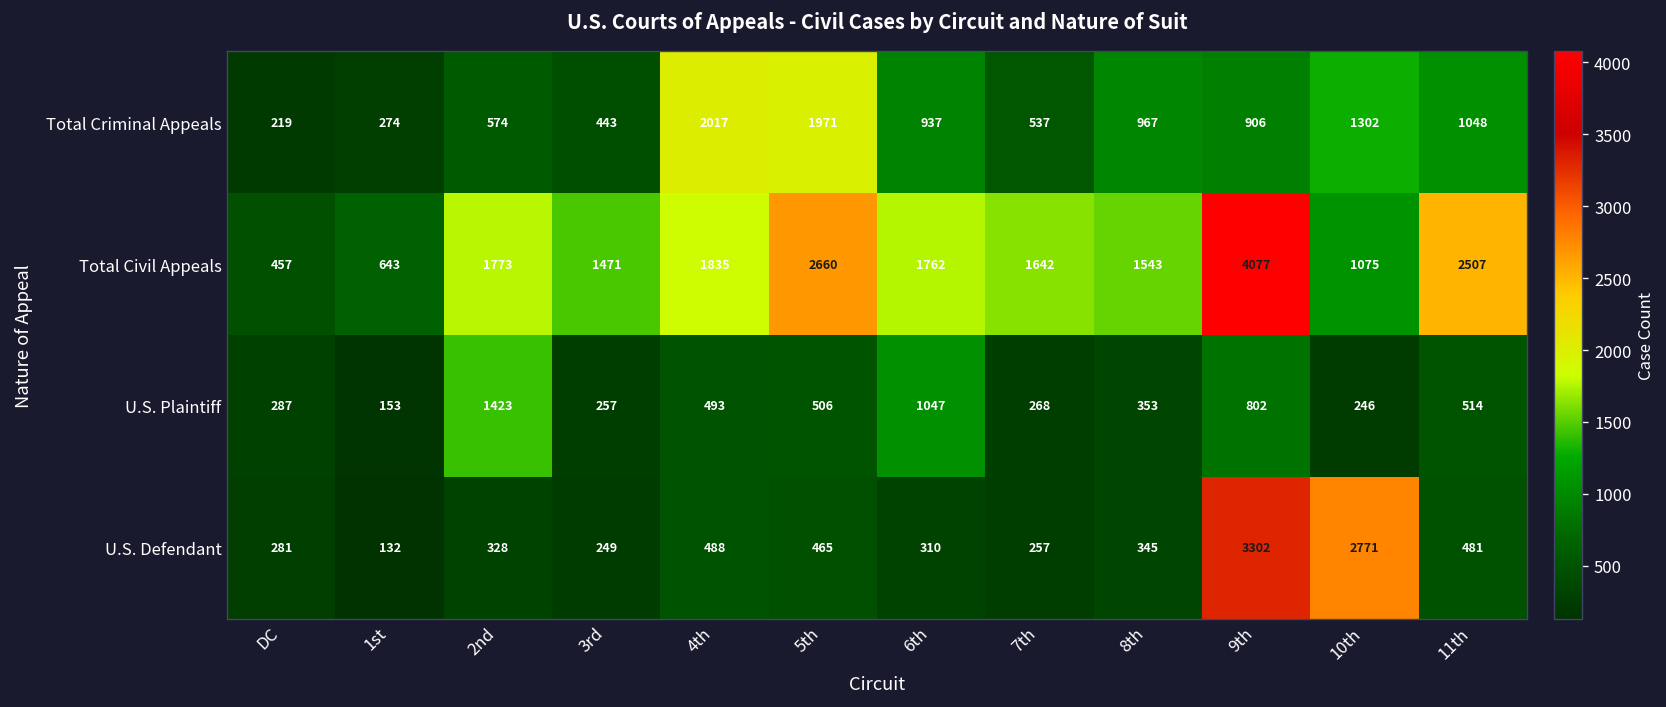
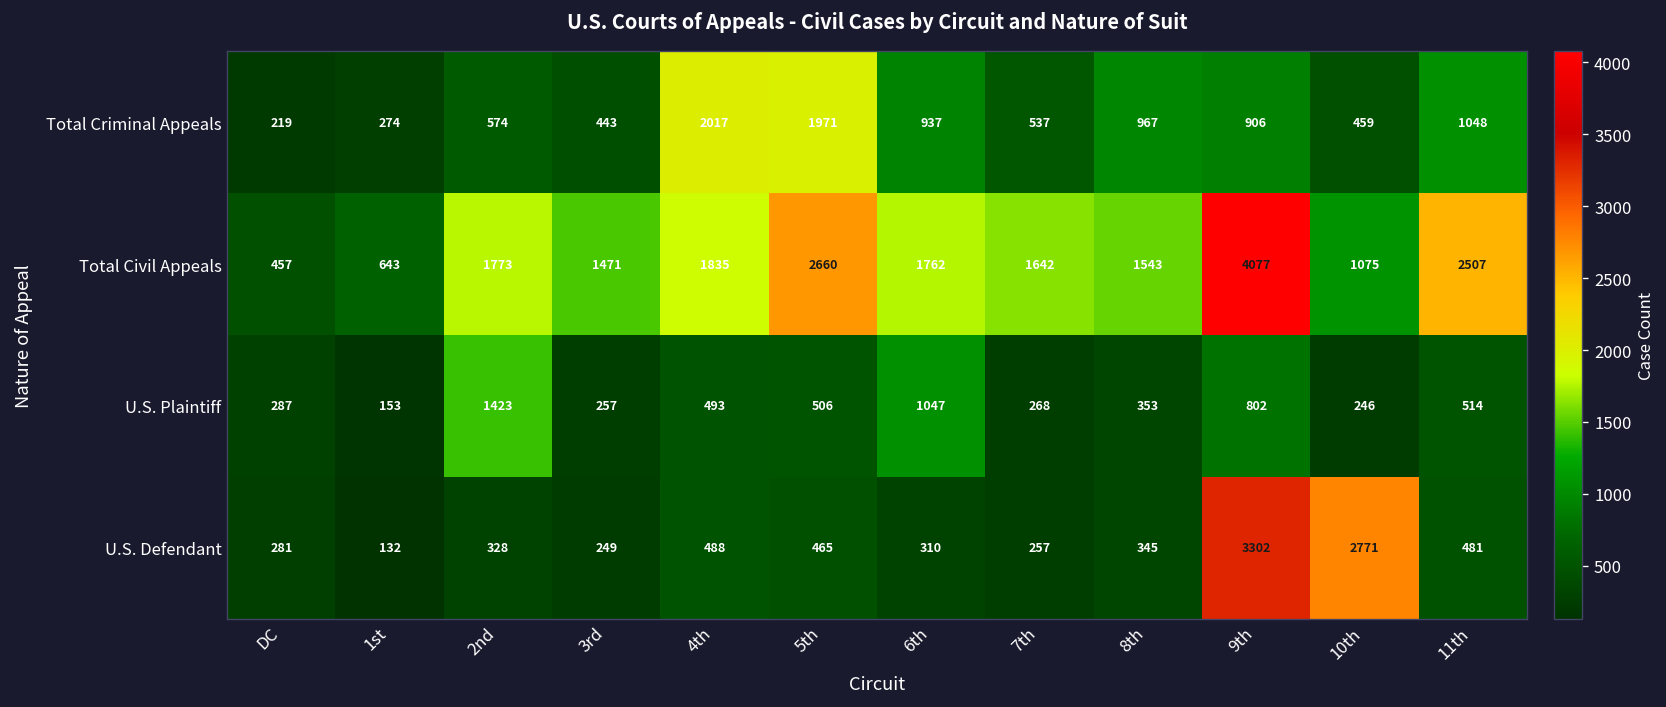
Total Criminal Appeals, 10th: 1302 -> 459
